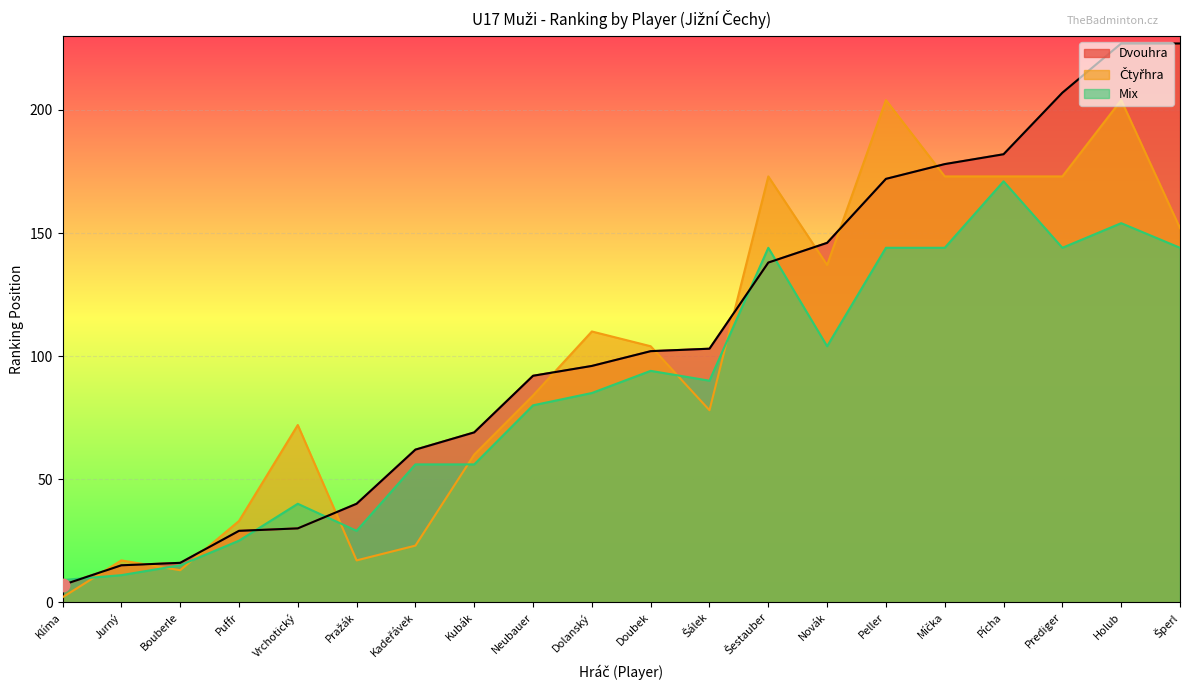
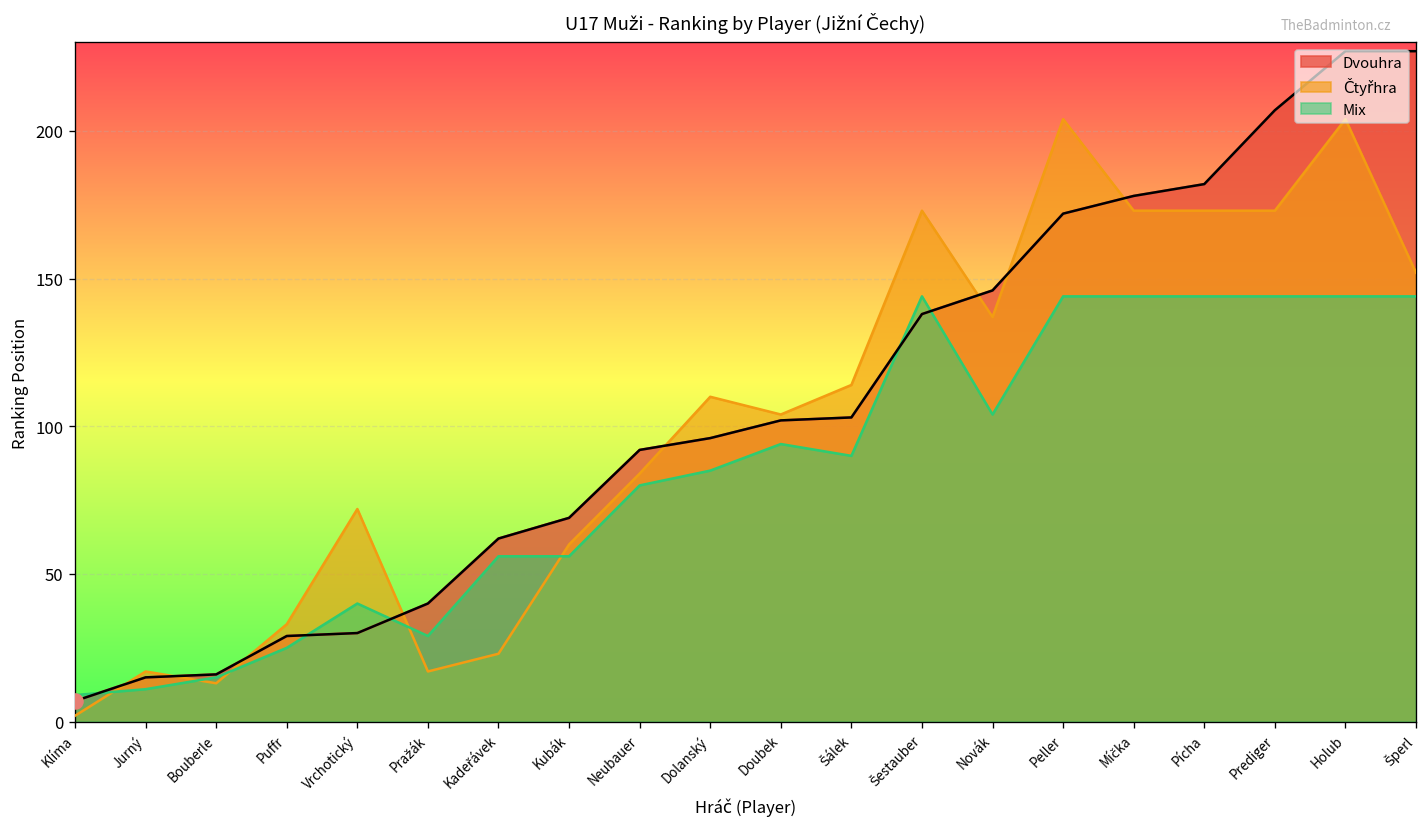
Čtyřhra, Šálek: 78 -> 114
Mix, Pícha: 171 -> 144
Mix, Holub: 154 -> 144
